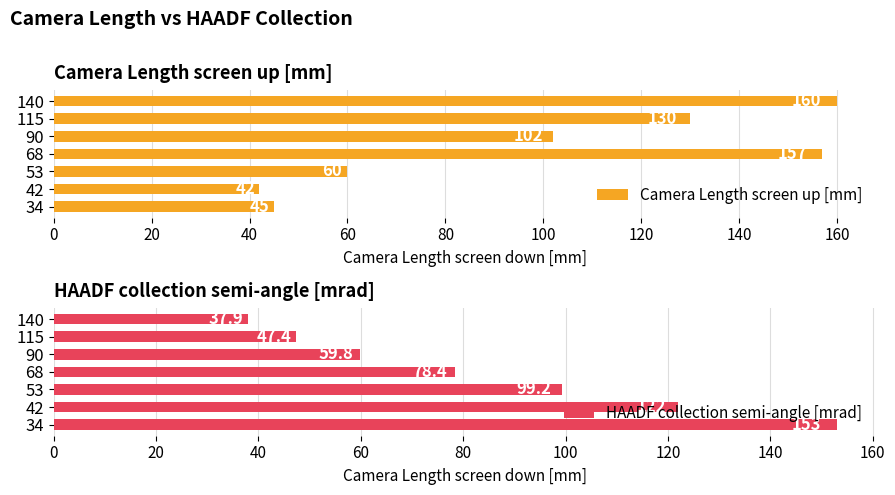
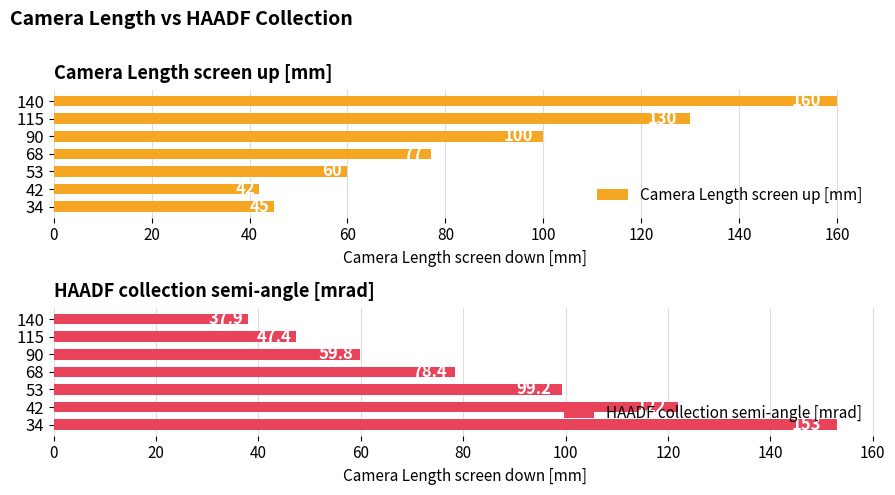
Camera Length screen up [mm], 90: 102 -> 100
Camera Length screen up [mm], 68: 157 -> 77
